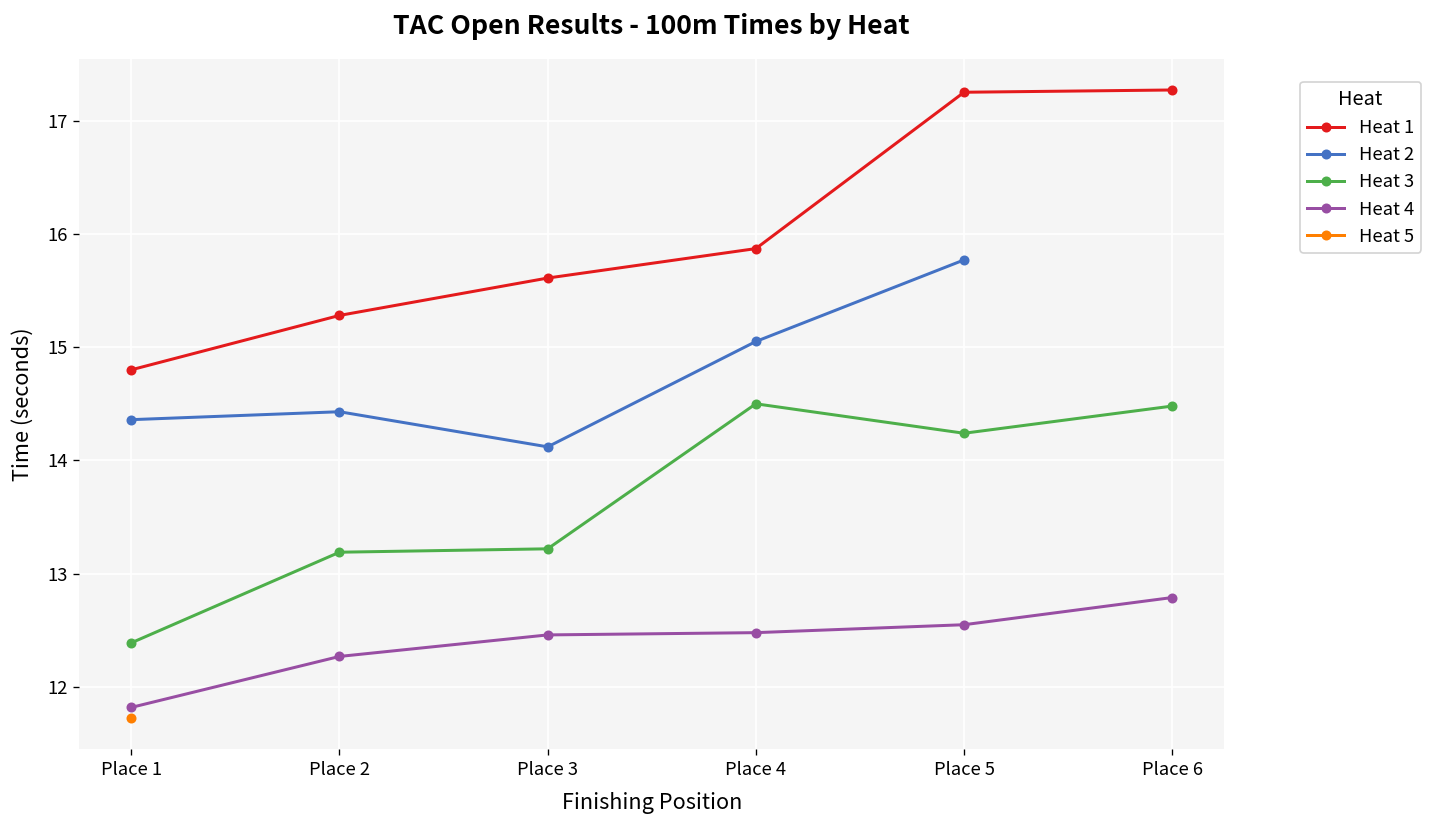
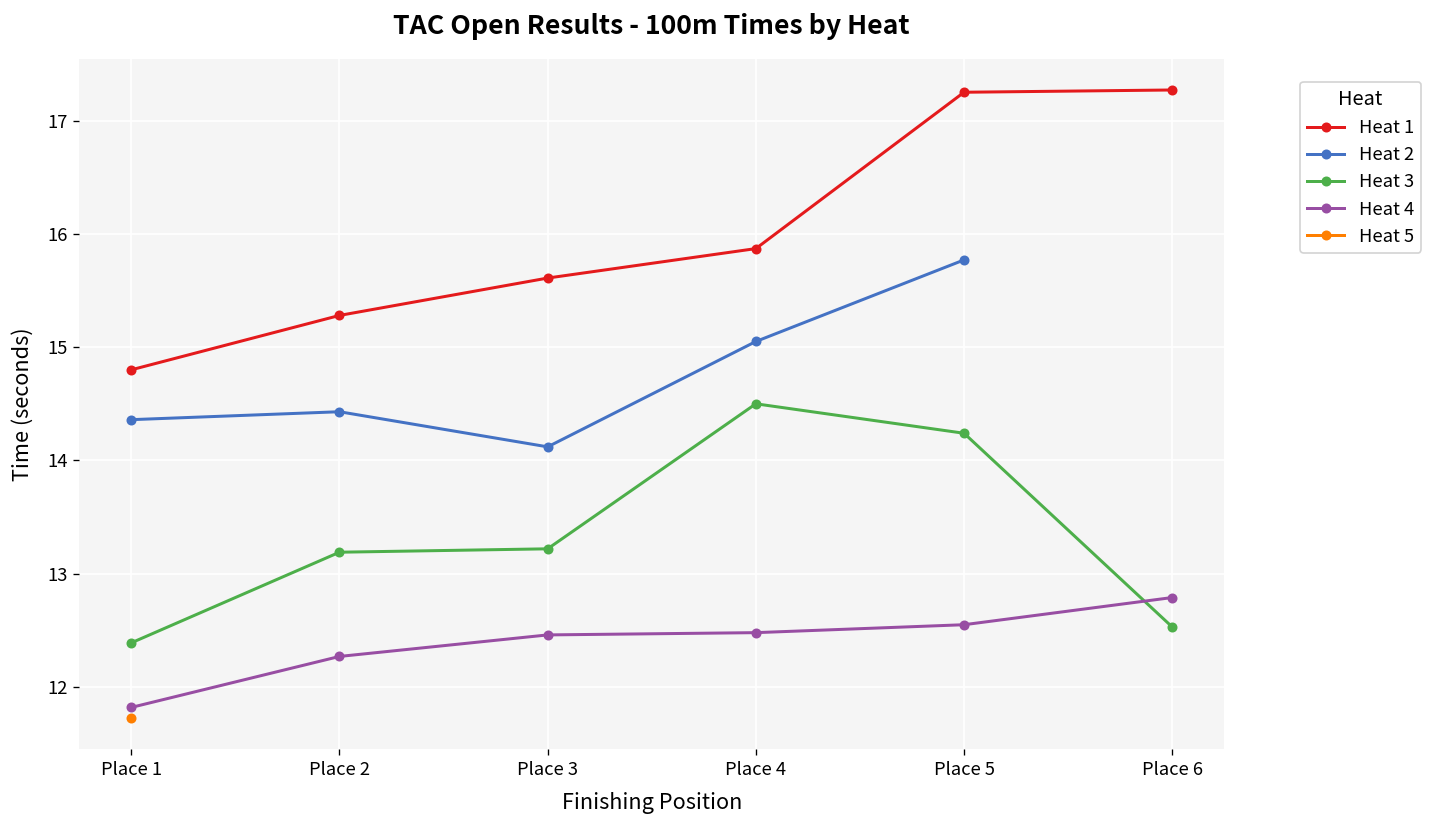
Heat 3, Place 6: 14.5 -> 12.5
